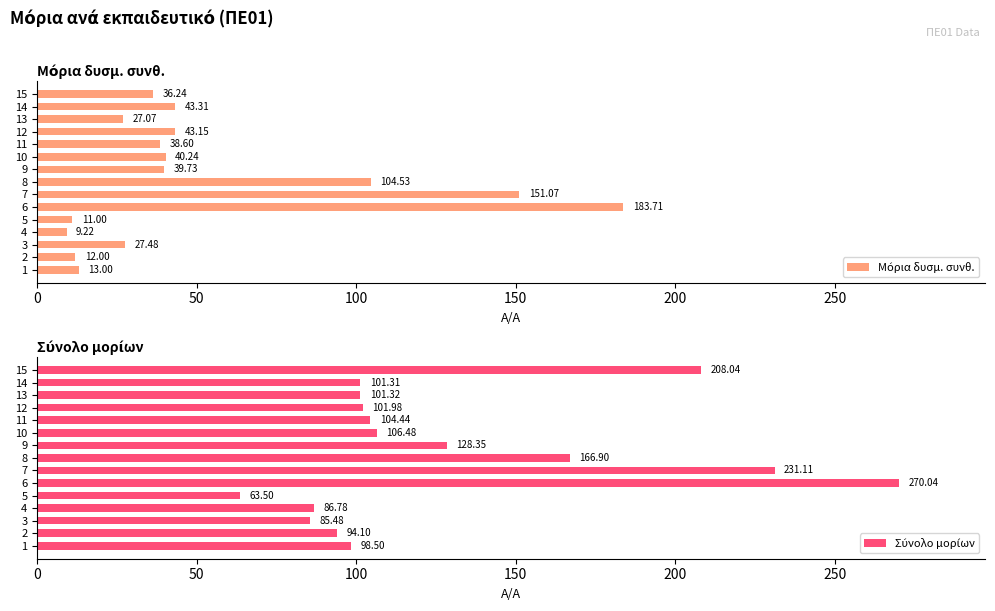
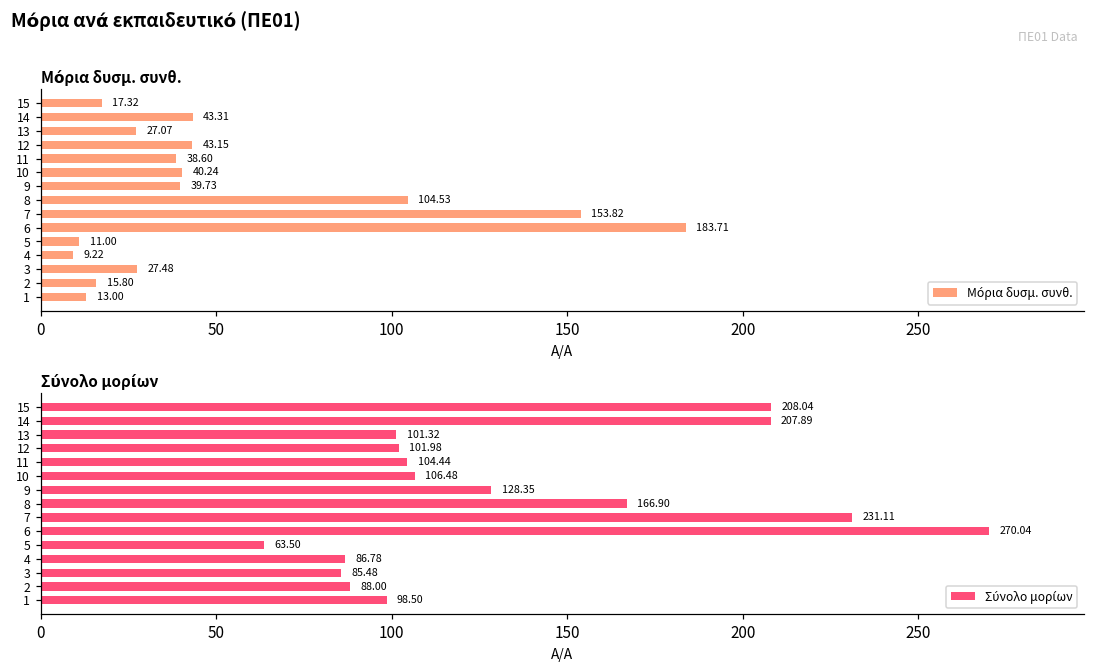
Μόρια δυσμ. συνθ., 15: 36.24 -> 17.32
Μόρια δυσμ. συνθ., 7: 151.07 -> 153.82
Μόρια δυσμ. συνθ., 2: 12.00 -> 15.80
Σύνολο μορίων, 14: 101.31 -> 207.89
Σύνολο μορίων, 2: 94.10 -> 88.00
